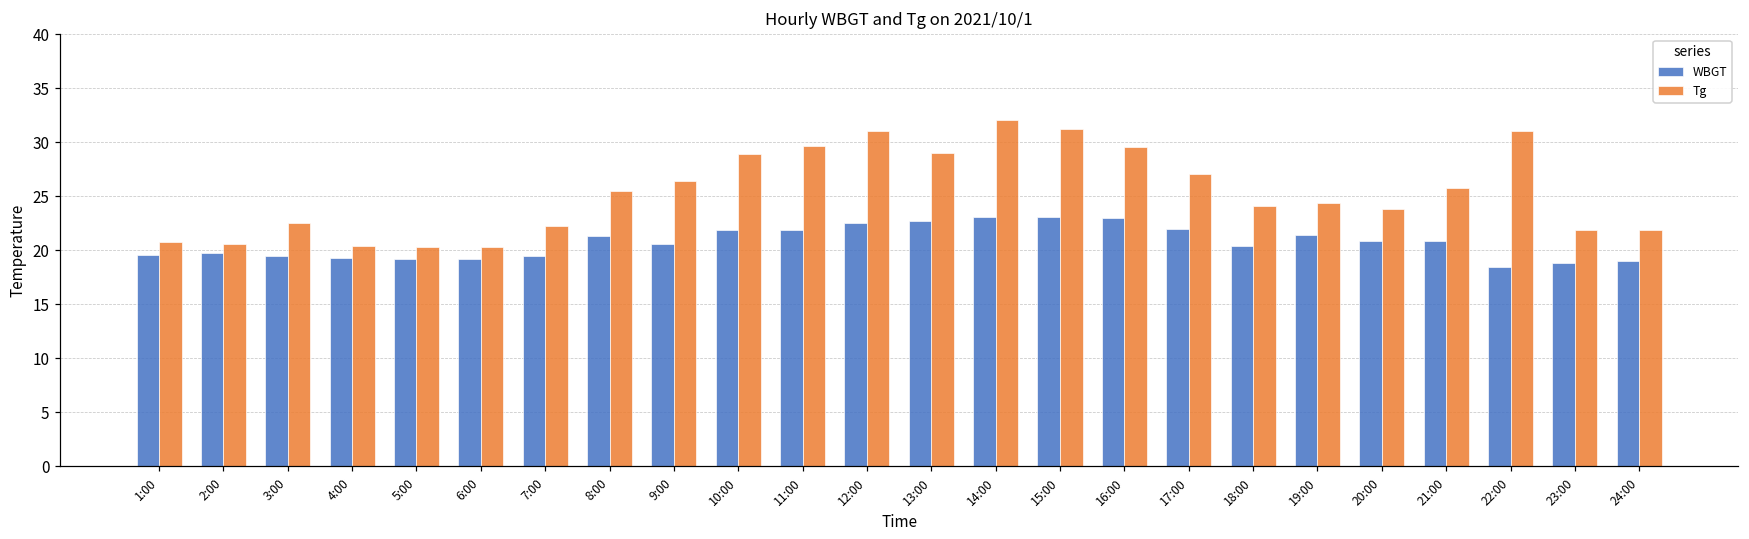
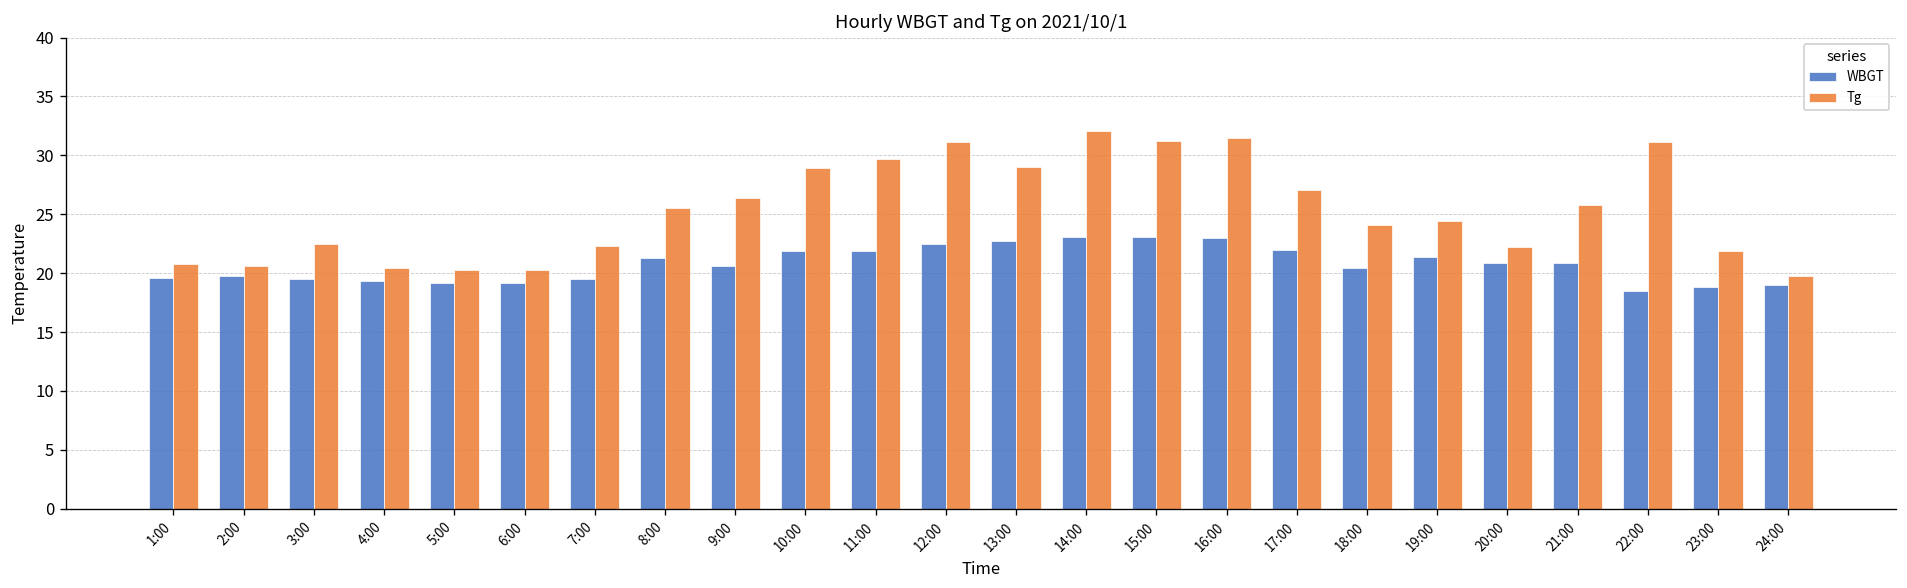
Tg, 16:00: 30 -> 32
Tg, 20:00: 24 -> 22
Tg, 24:00: 22 -> 20
